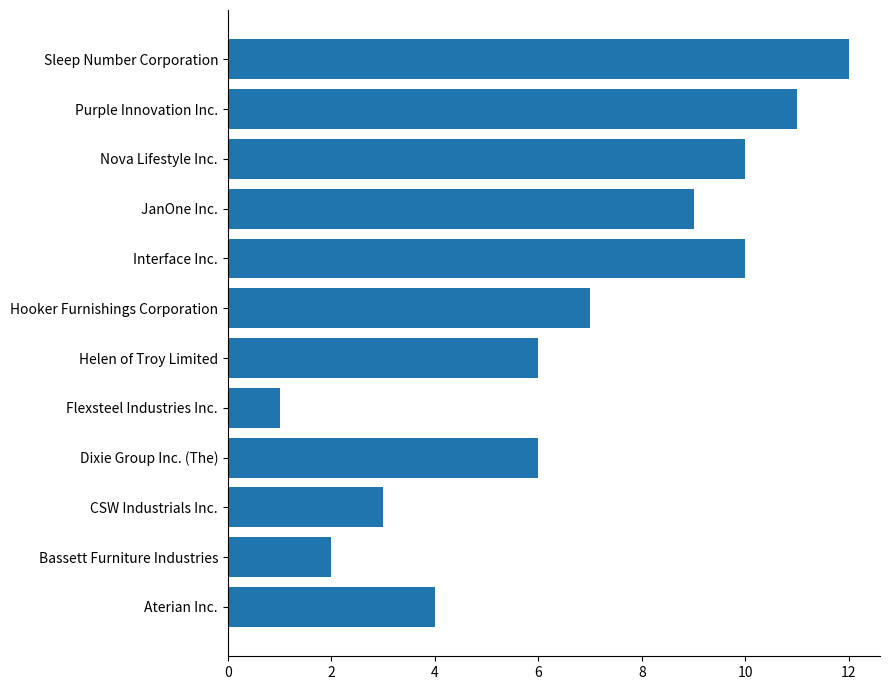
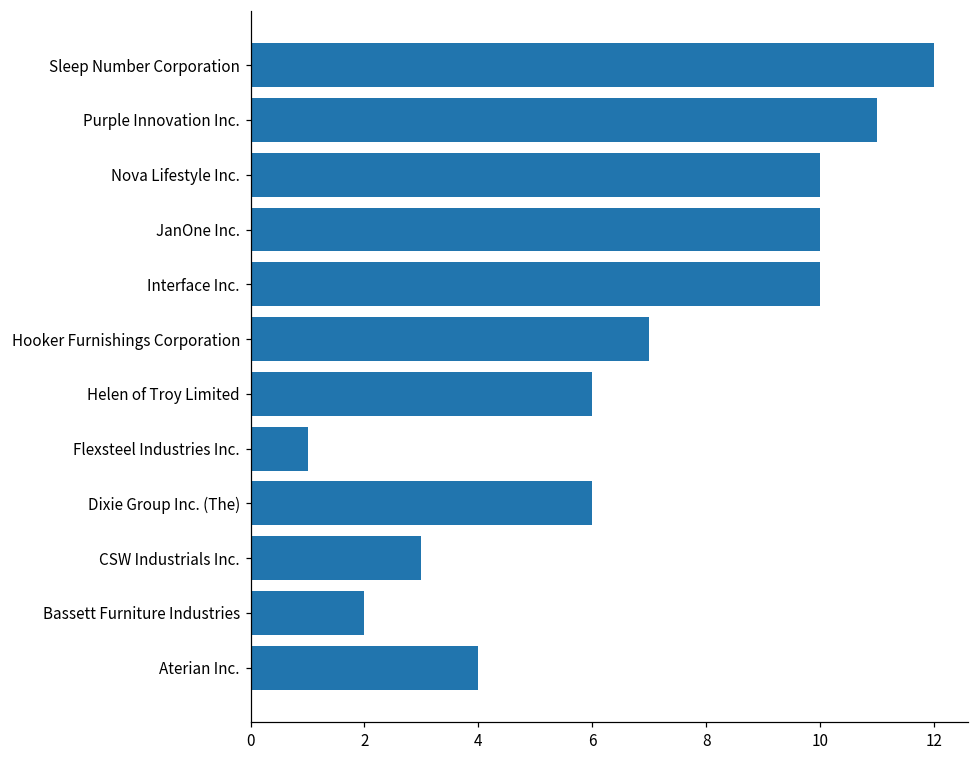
JanOne Inc.: 9 -> 10
